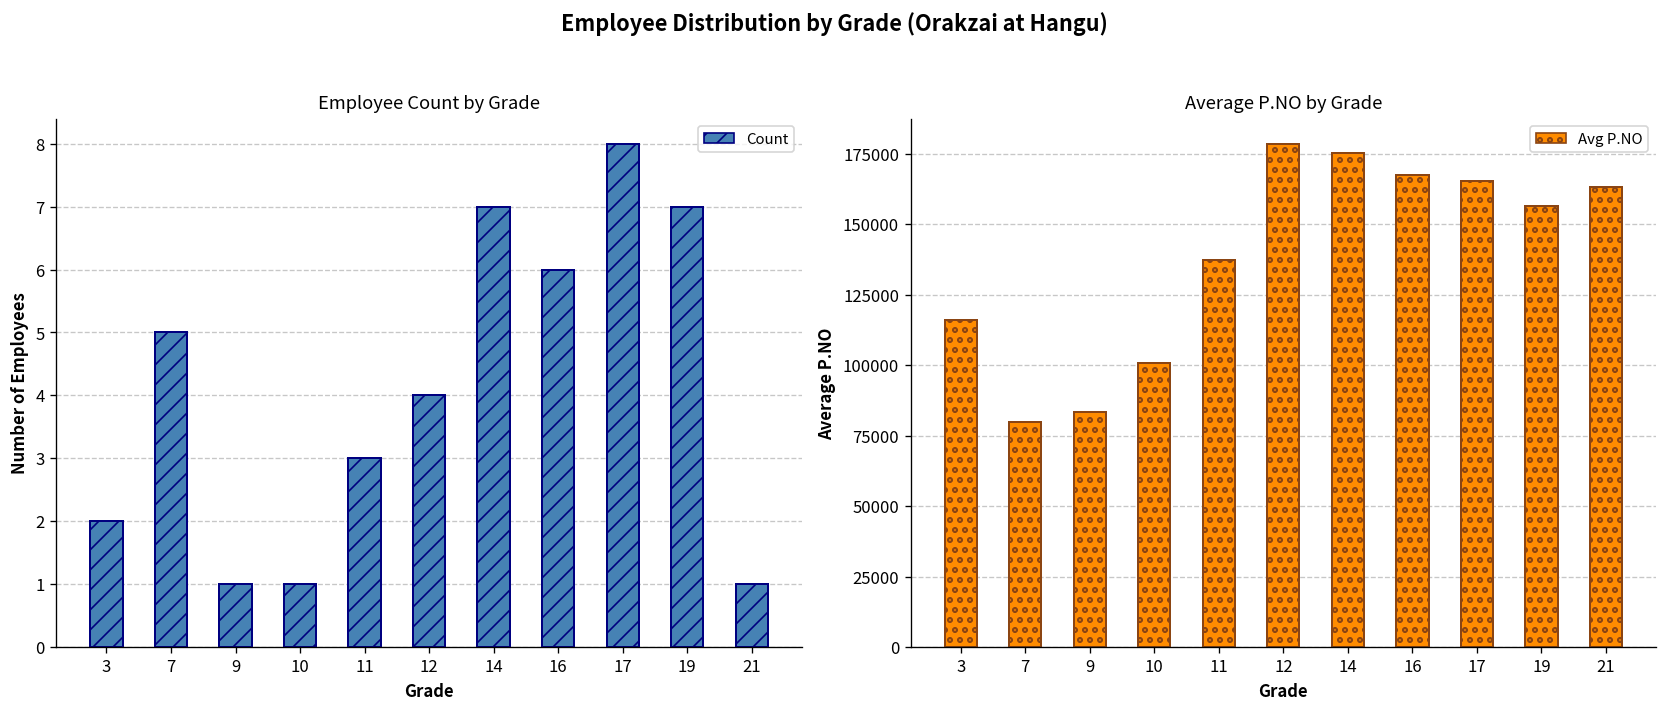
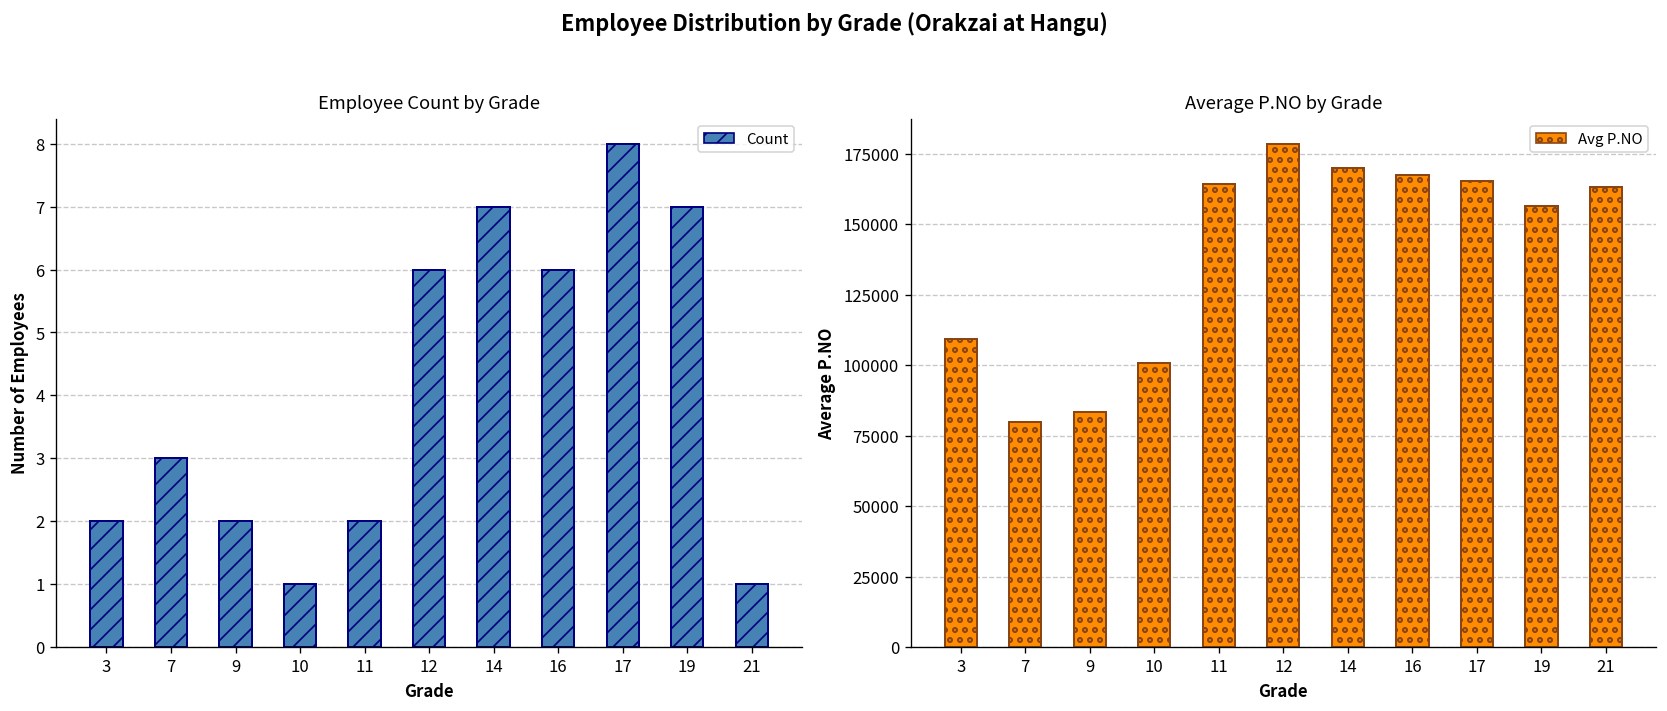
Employee Count by Grade, 7: 5 -> 3
Employee Count by Grade, 9: 1 -> 2
Employee Count by Grade, 11: 3 -> 2
Employee Count by Grade, 12: 4 -> 6
Average P.NO by Grade, 3: 116000 -> 109000
Average P.NO by Grade, 11: 137000 -> 164000
Average P.NO by Grade, 14: 175000 -> 170000
